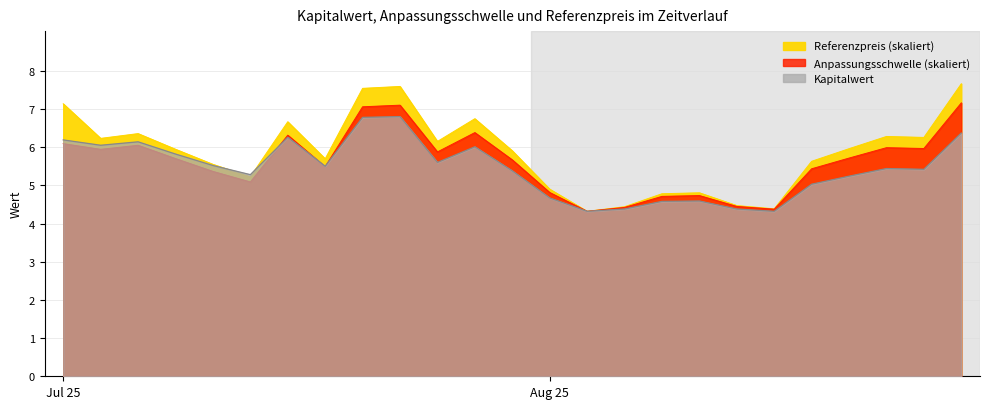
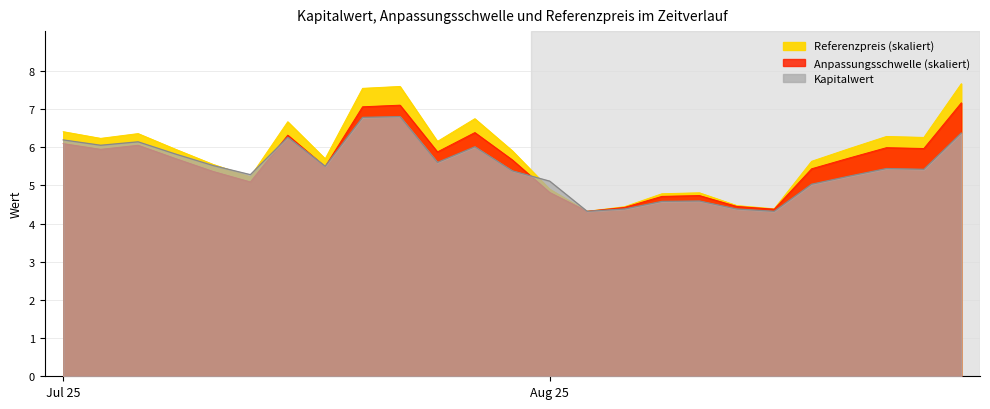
Referenzpreis (skaliert), Jul 25: 7.1 -> 6.4
Kapitalwert, Aug 25: 4.7 -> 5.1
